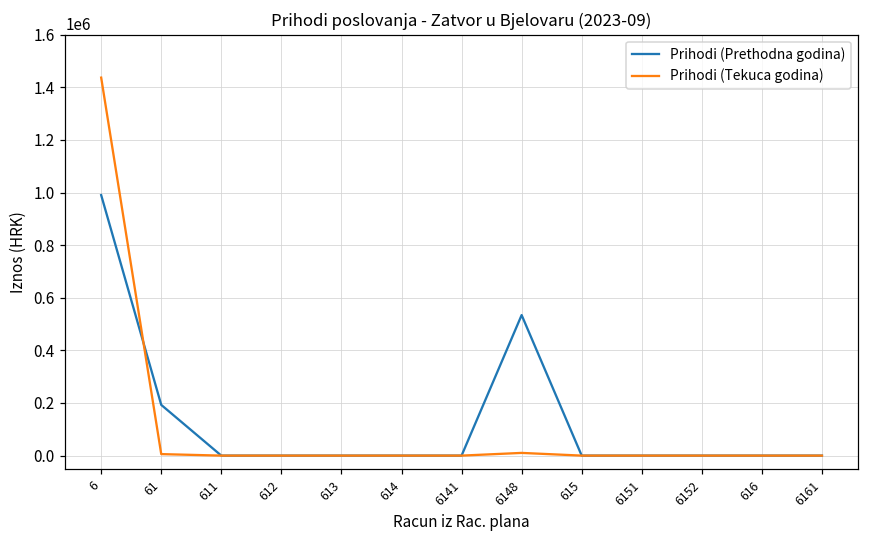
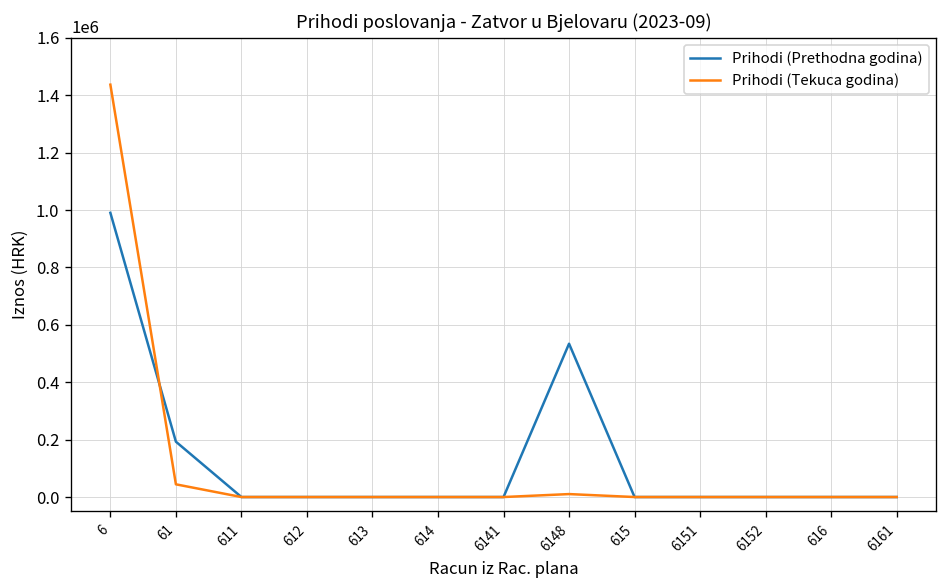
Prihodi (Tekuca godina), 61: 10000 -> 40000
